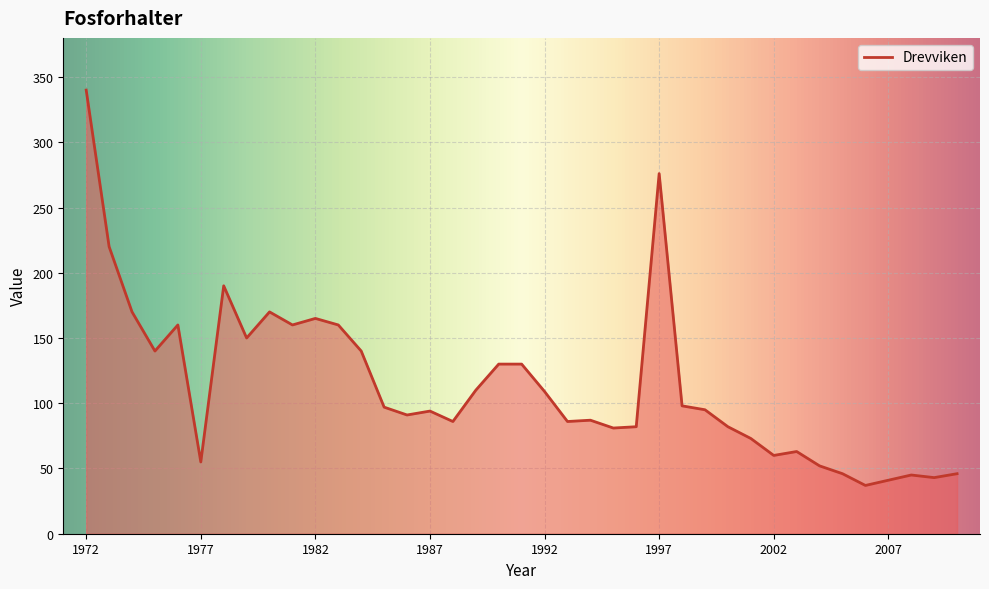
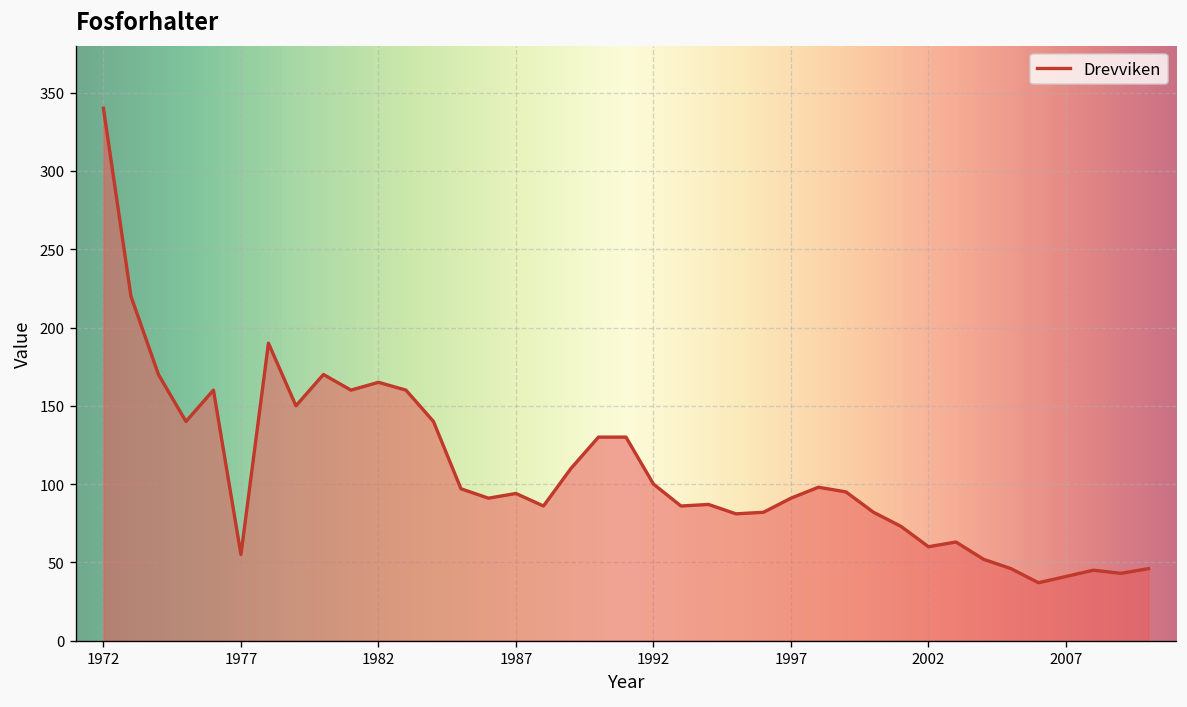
1992: 109 -> 100
1997: 276 -> 91
